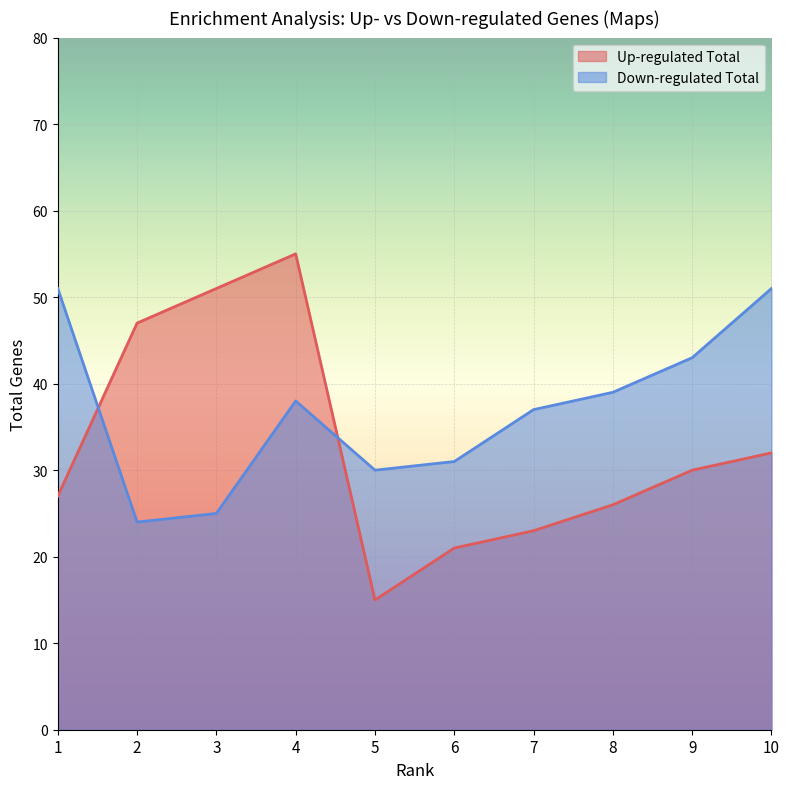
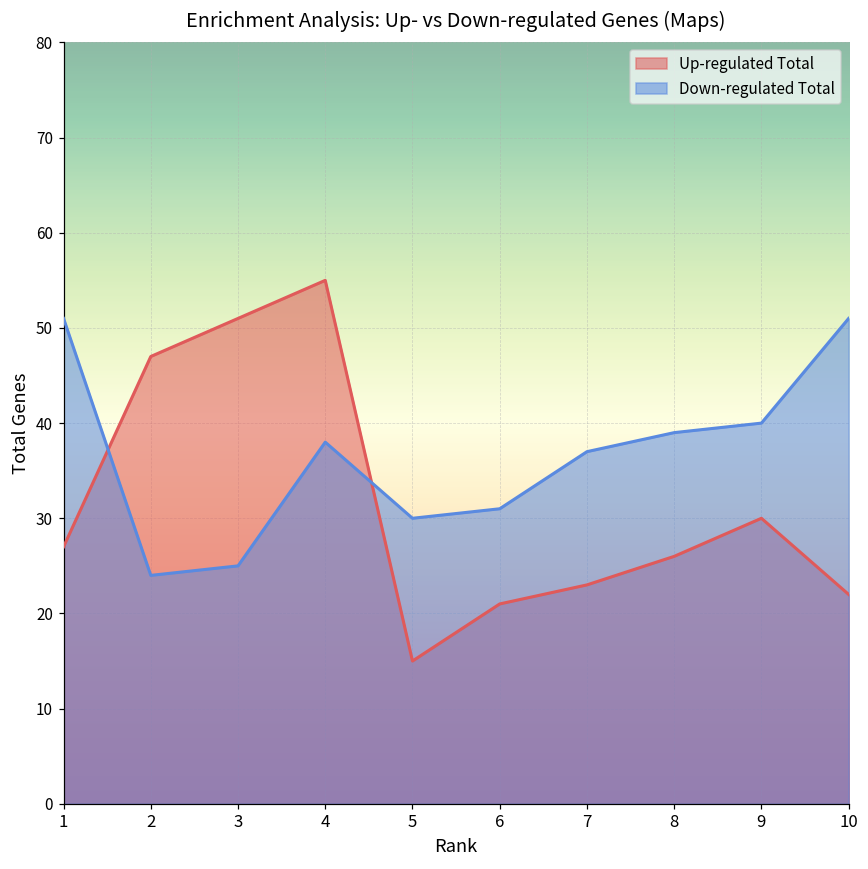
Down-regulated Total, 9: 43 -> 40
Up-regulated Total, 10: 32 -> 22
